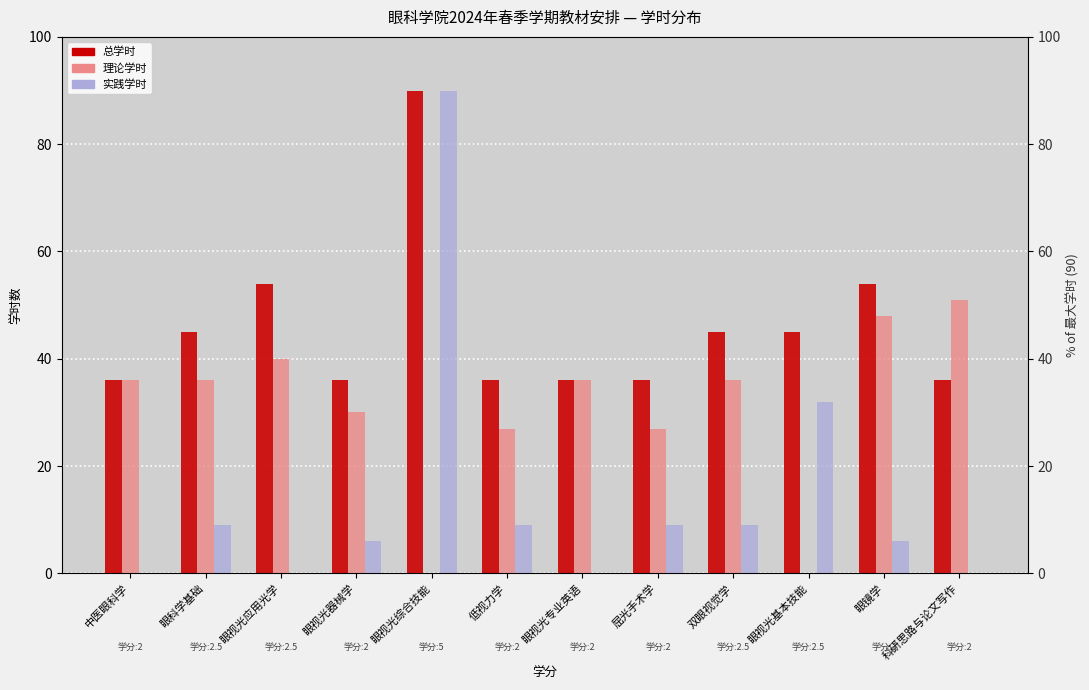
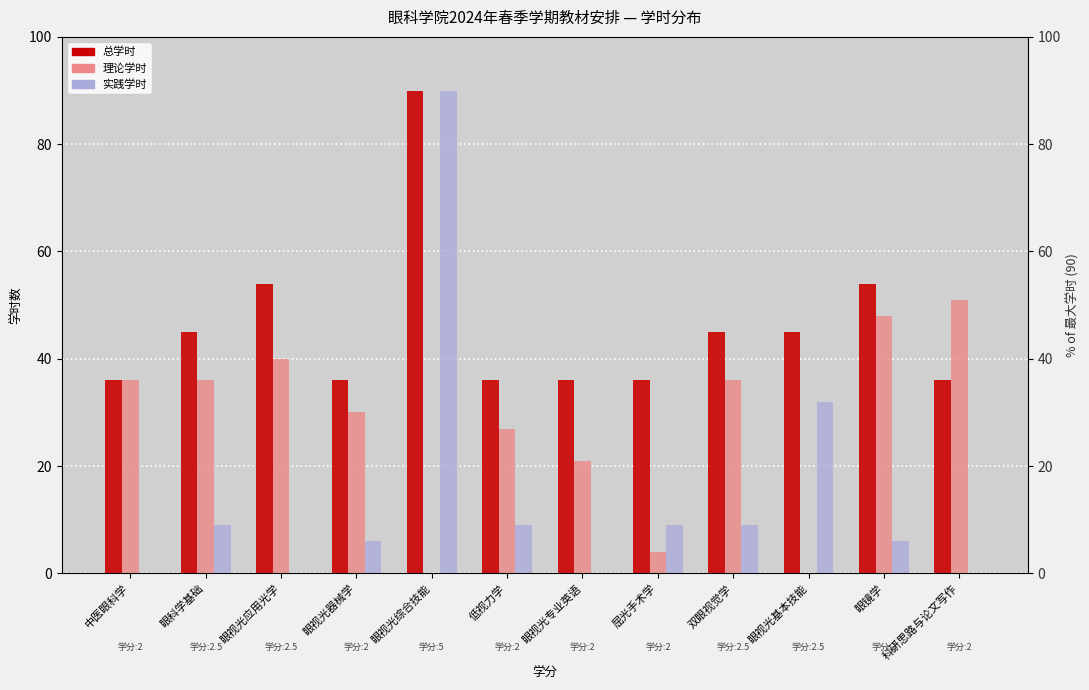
理论学时, 眼视光专业英语: 36 -> 21
理论学时, 屈光手术学: 27 -> 4
